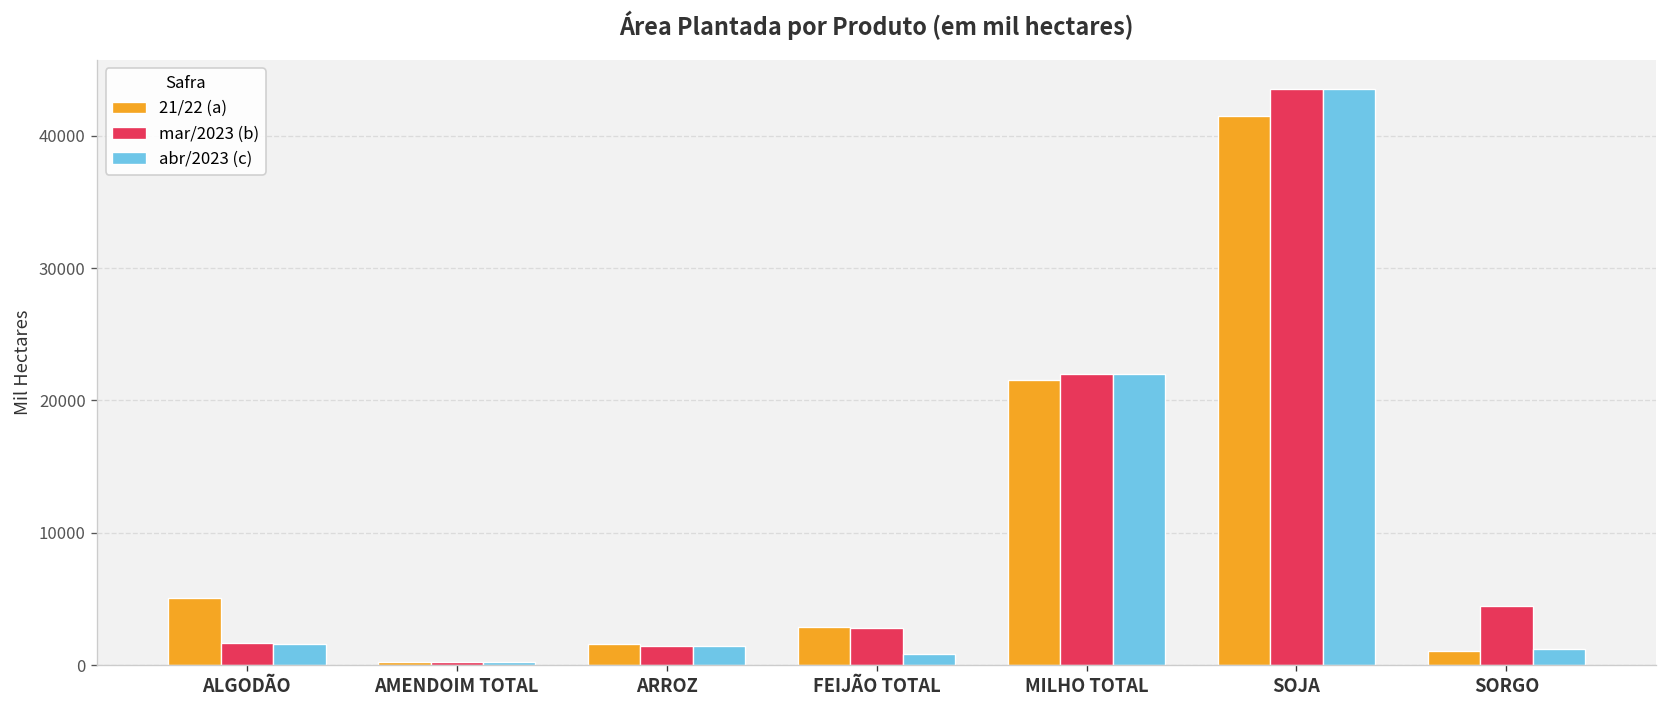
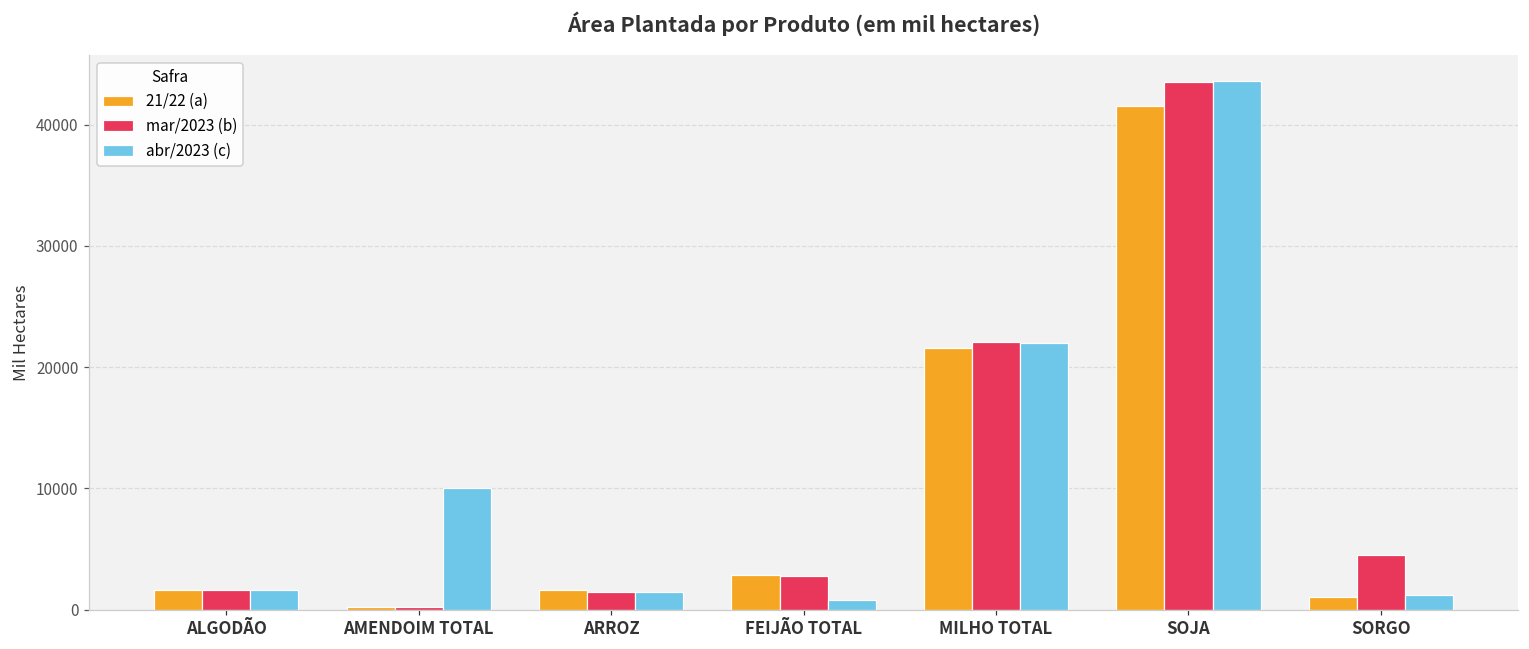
21/22 (a), ALGODÃO: 5100 -> 1600
abr/2023 (c), AMENDOIM TOTAL: 200 -> 10100
